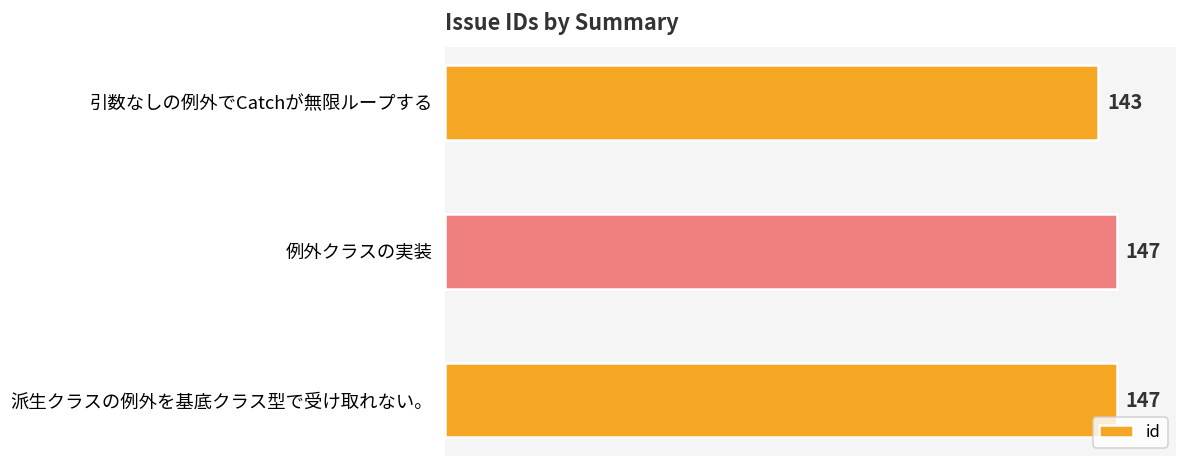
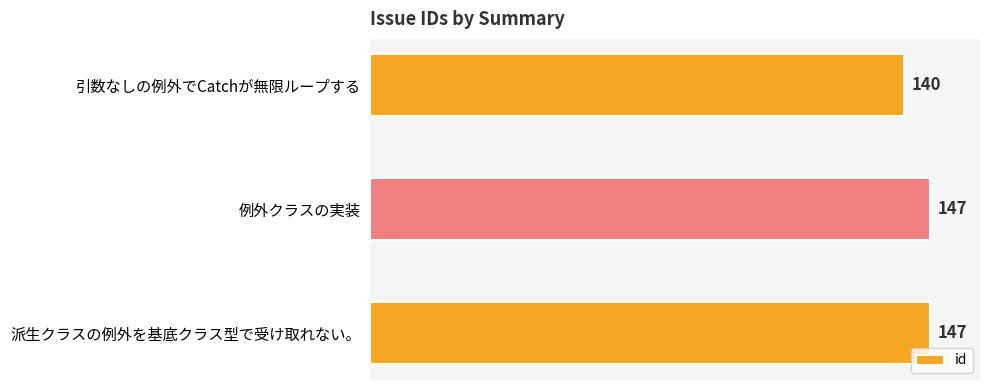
引数なしの例外でCatchが無限ループする: 143 -> 140
